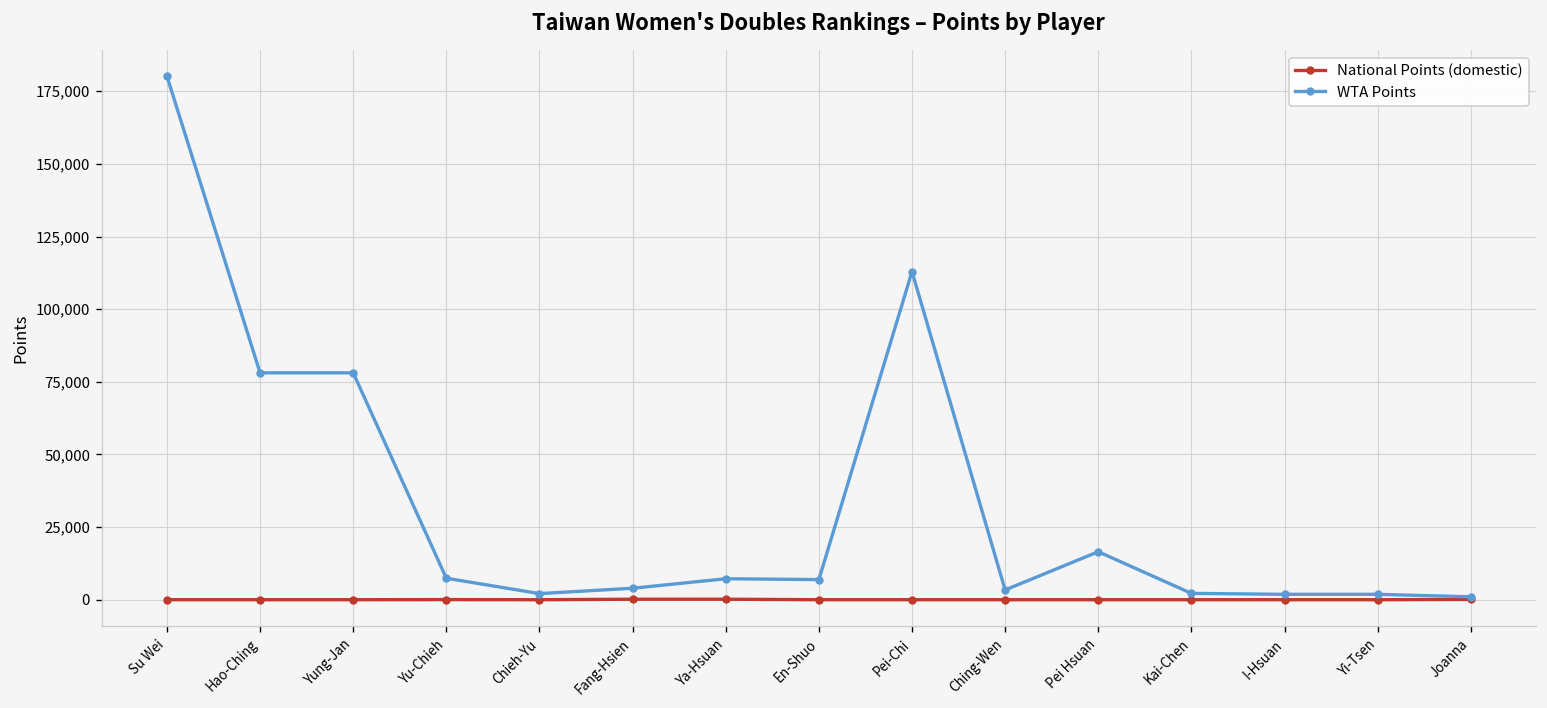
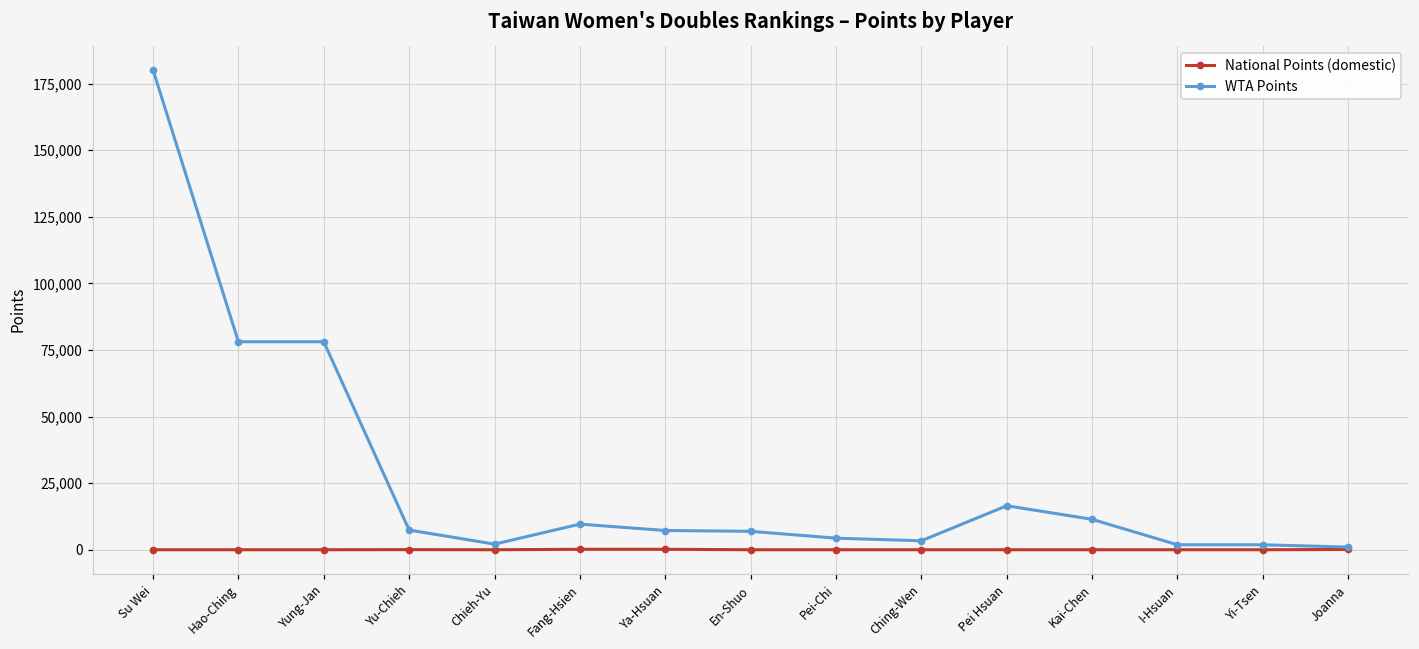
WTA Points, Fang-Hsien: 4,000 -> 10,000
WTA Points, Pei-Chi: 113,000 -> 4,000
WTA Points, Kai-Chen: 2,000 -> 11,000
